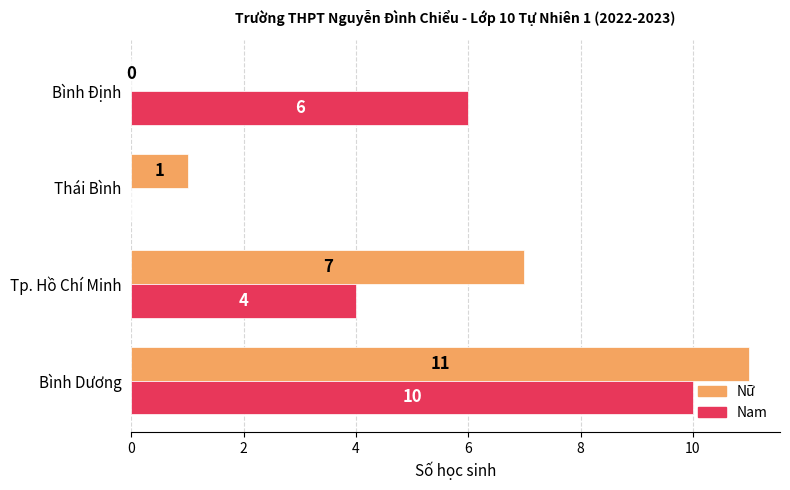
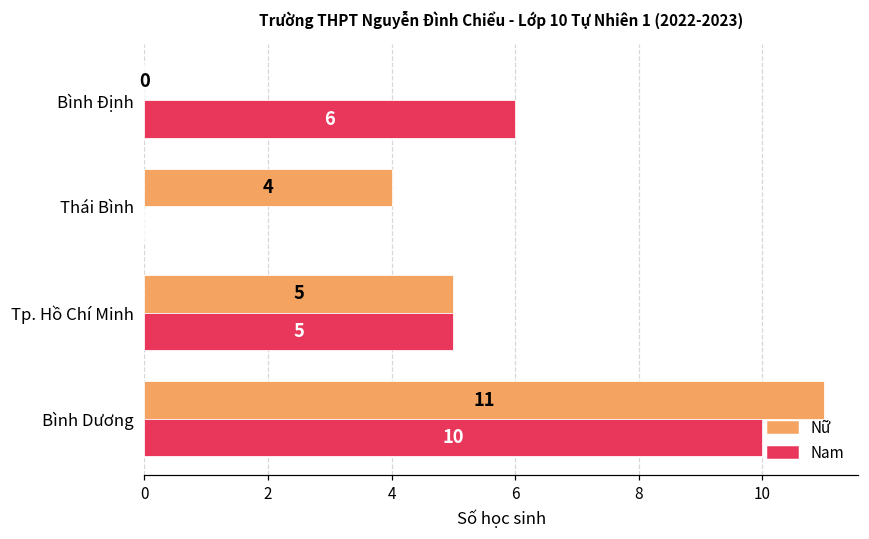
Nữ, Thái Bình: 1 -> 4
Nữ, Tp. Hồ Chí Minh: 7 -> 5
Nam, Tp. Hồ Chí Minh: 4 -> 5
